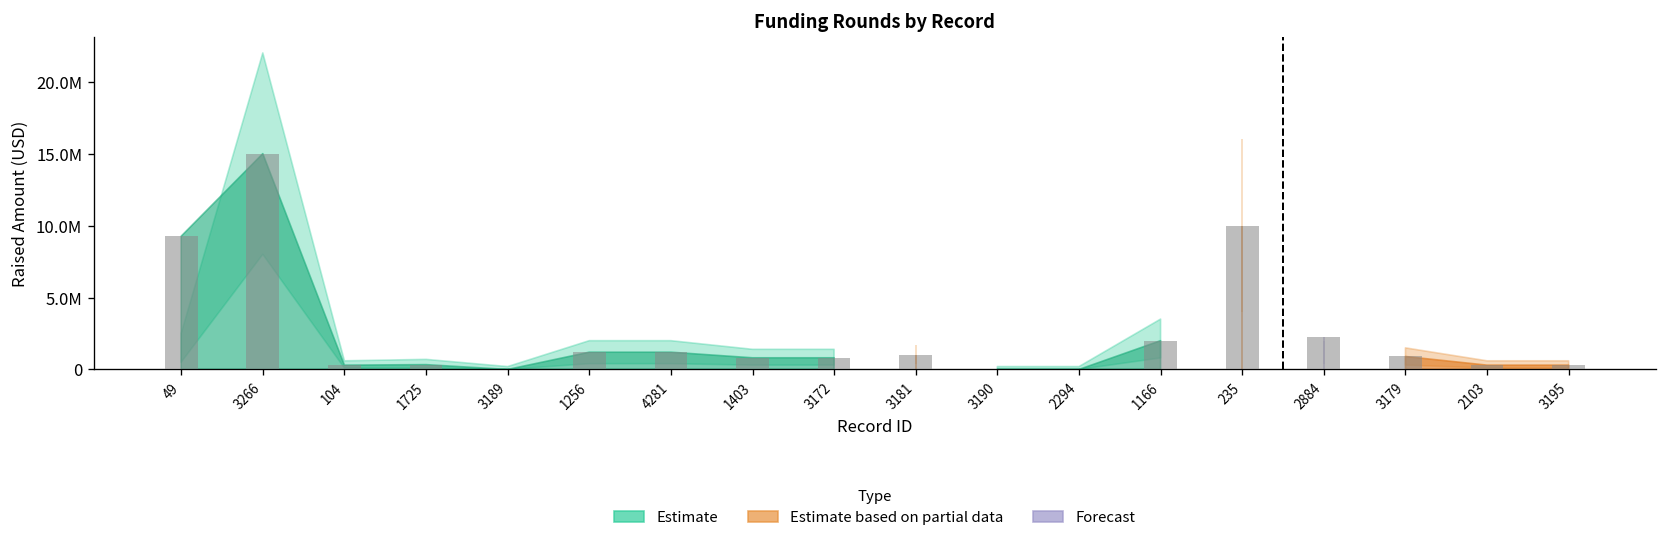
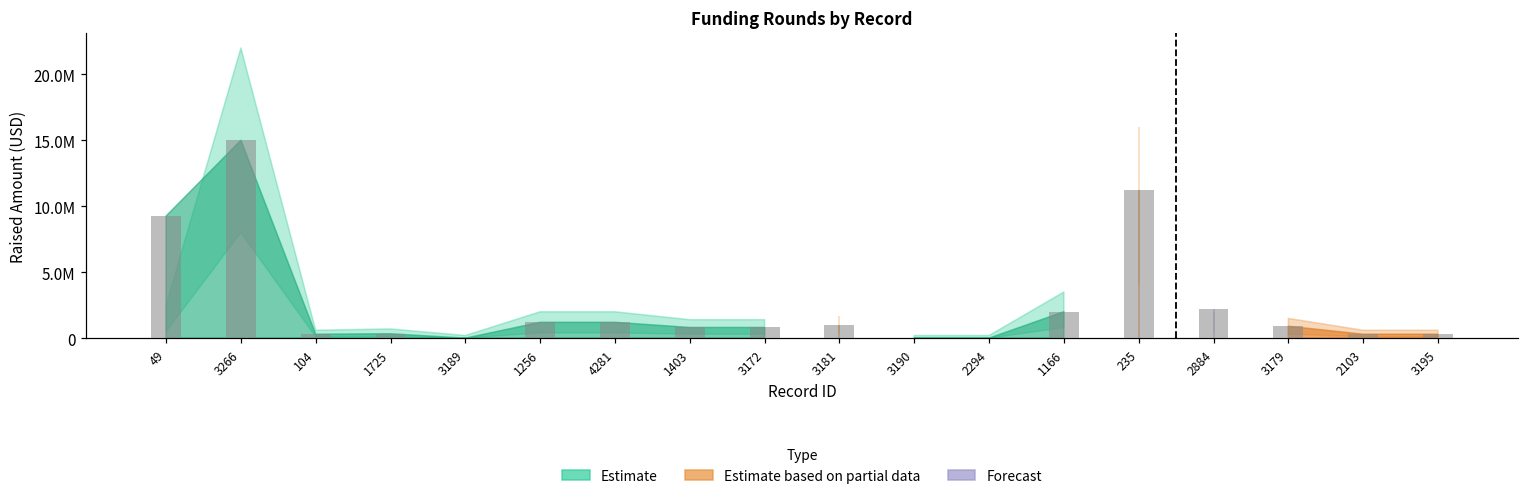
235: 10000000 -> 11200000
